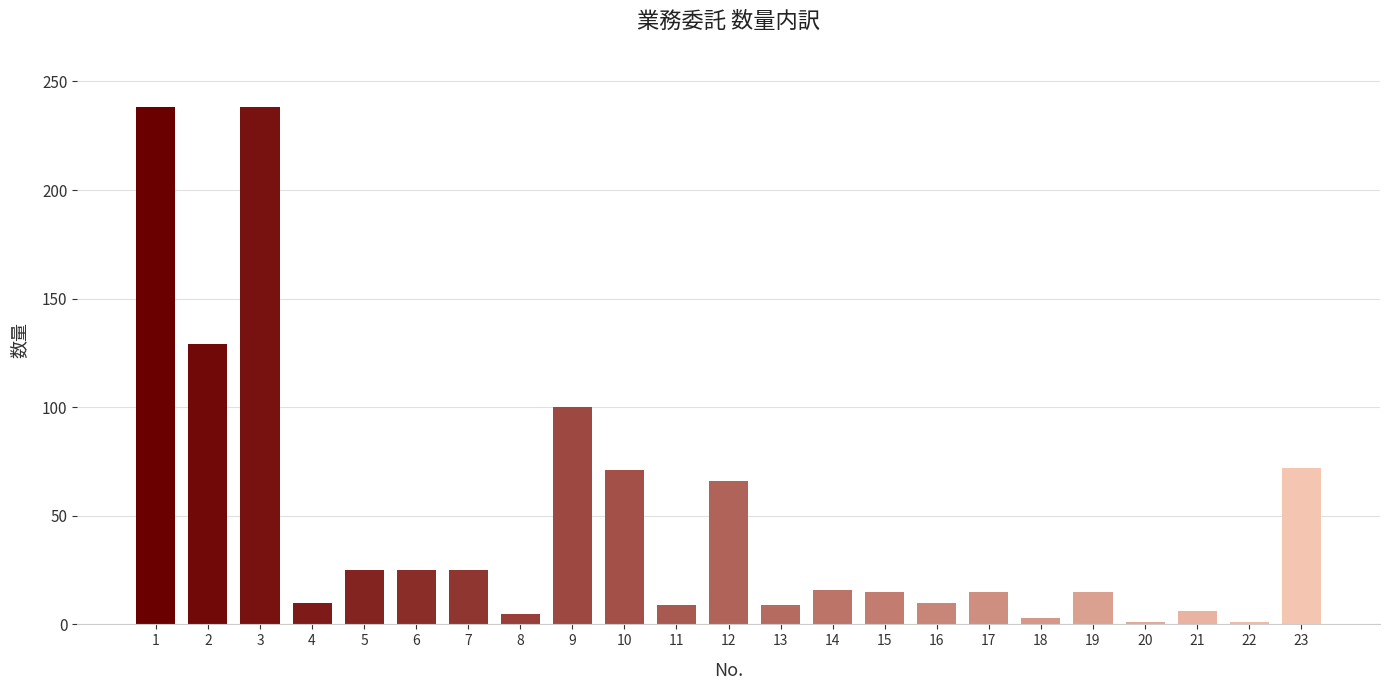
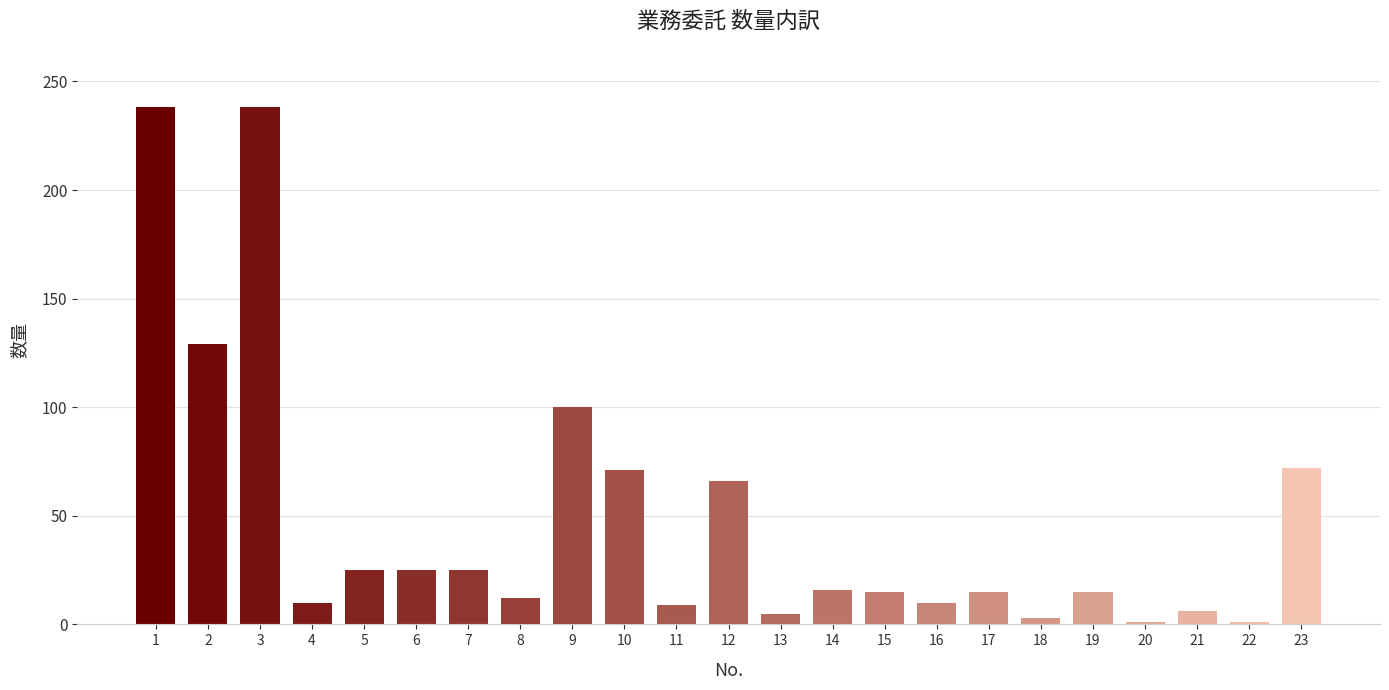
8: 5 -> 12
13: 9 -> 5
